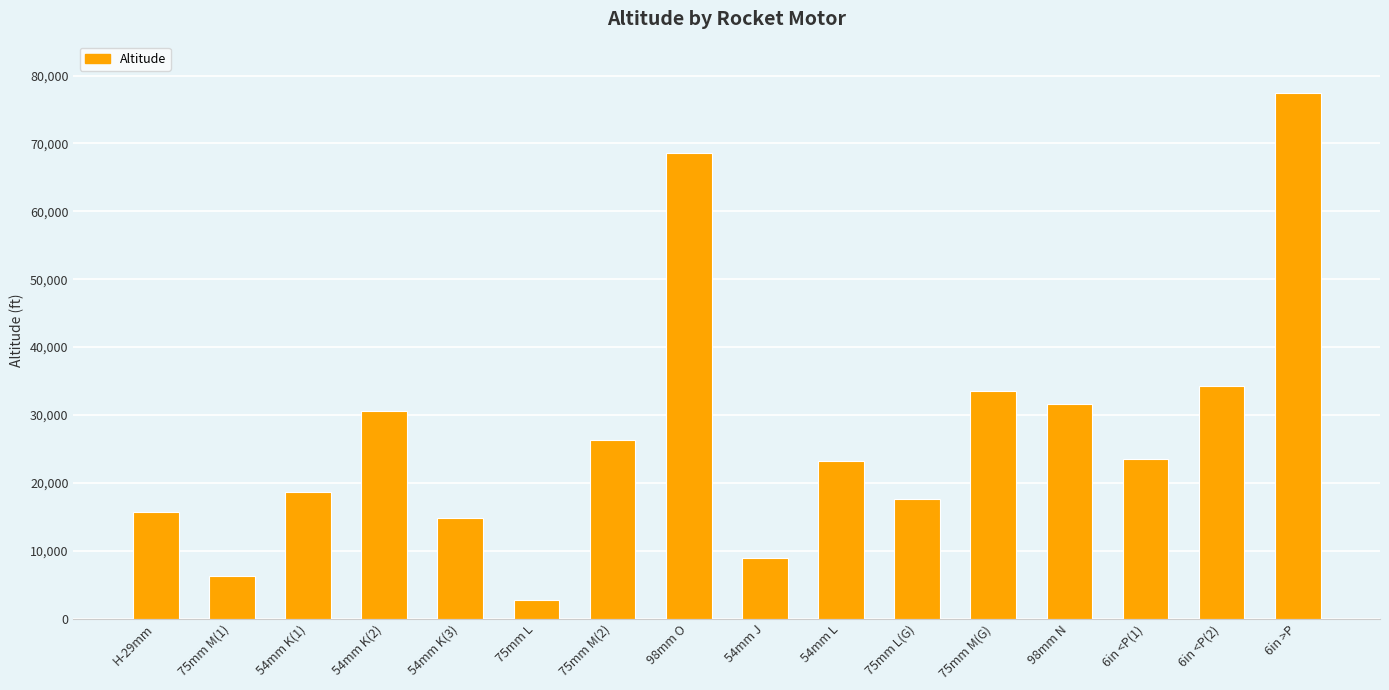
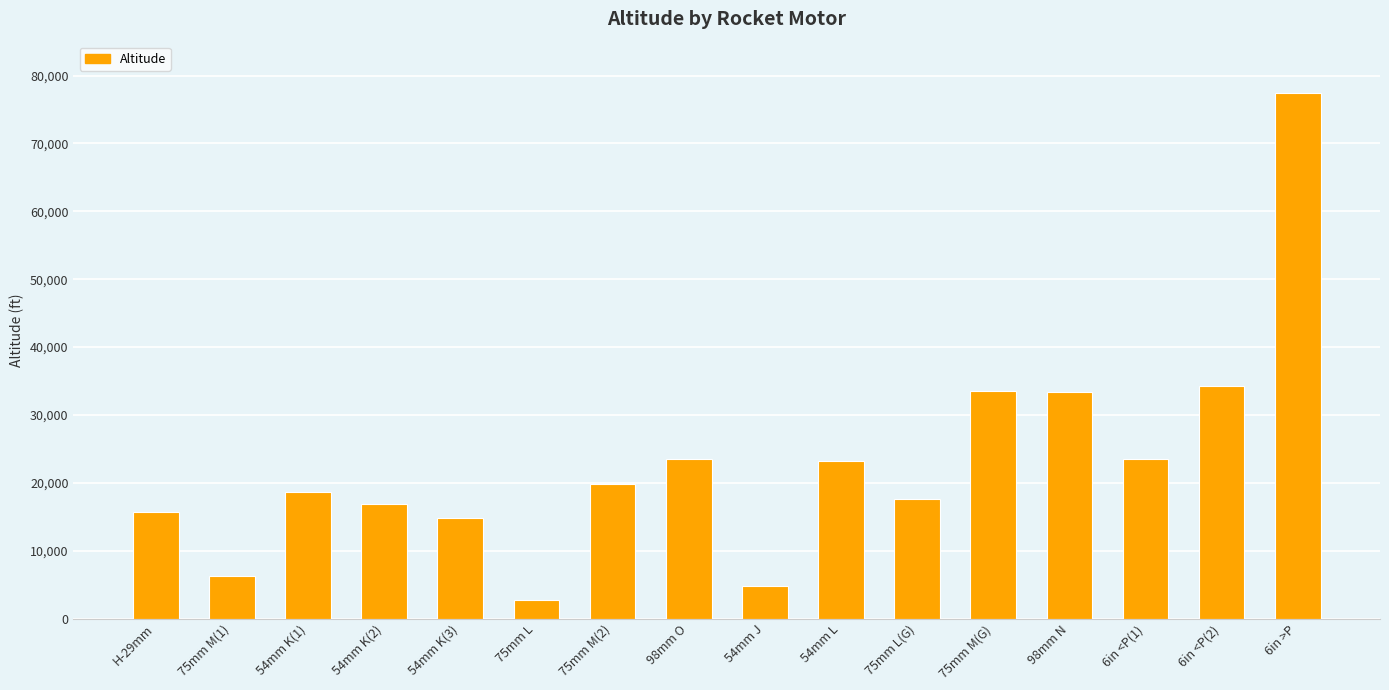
54mm K(2): 31,000 -> 17,000
75mm M(2): 26,000 -> 20,000
98mm O: 69,000 -> 24,000
54mm J: 9,000 -> 5,000
98mm N: 32,000 -> 33,000
